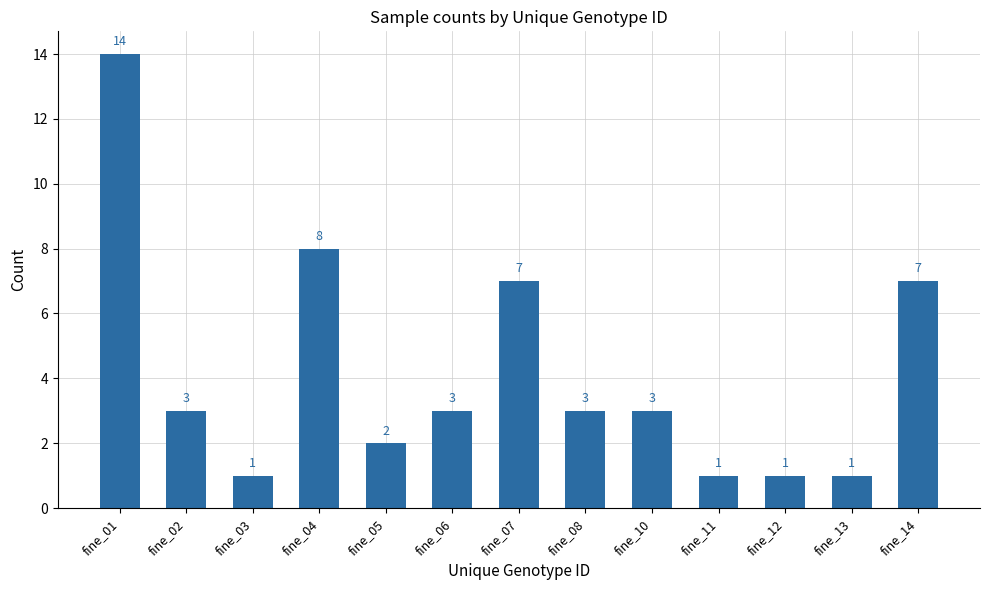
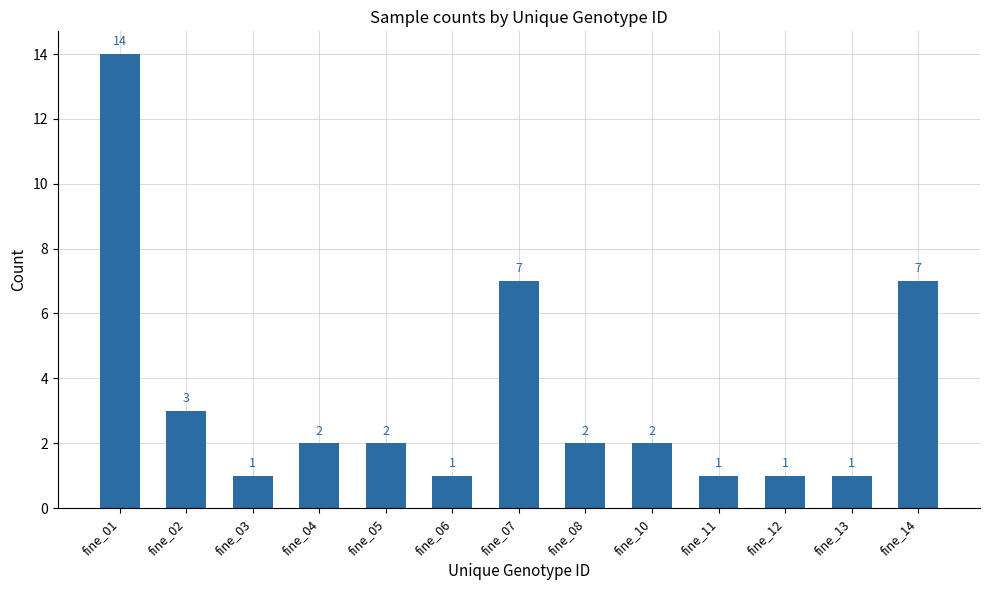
fine_04: 8 -> 2
fine_06: 3 -> 1
fine_08: 3 -> 2
fine_10: 3 -> 2
